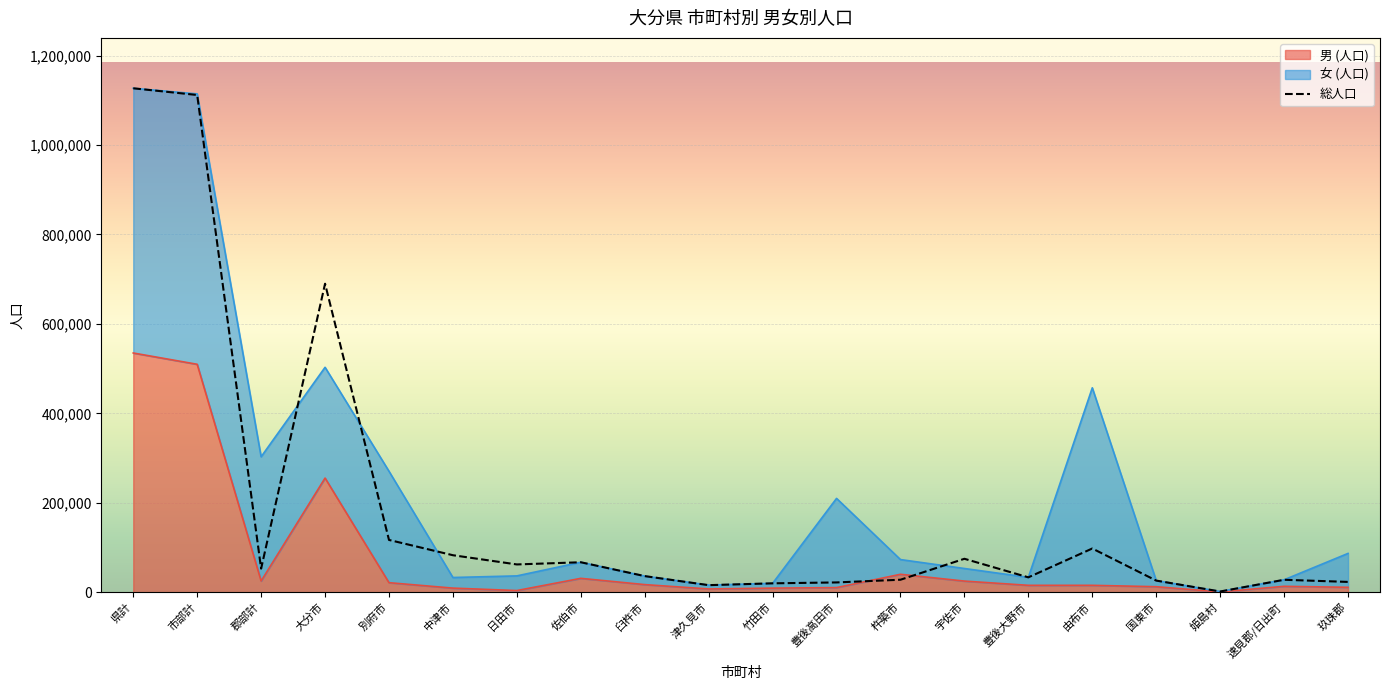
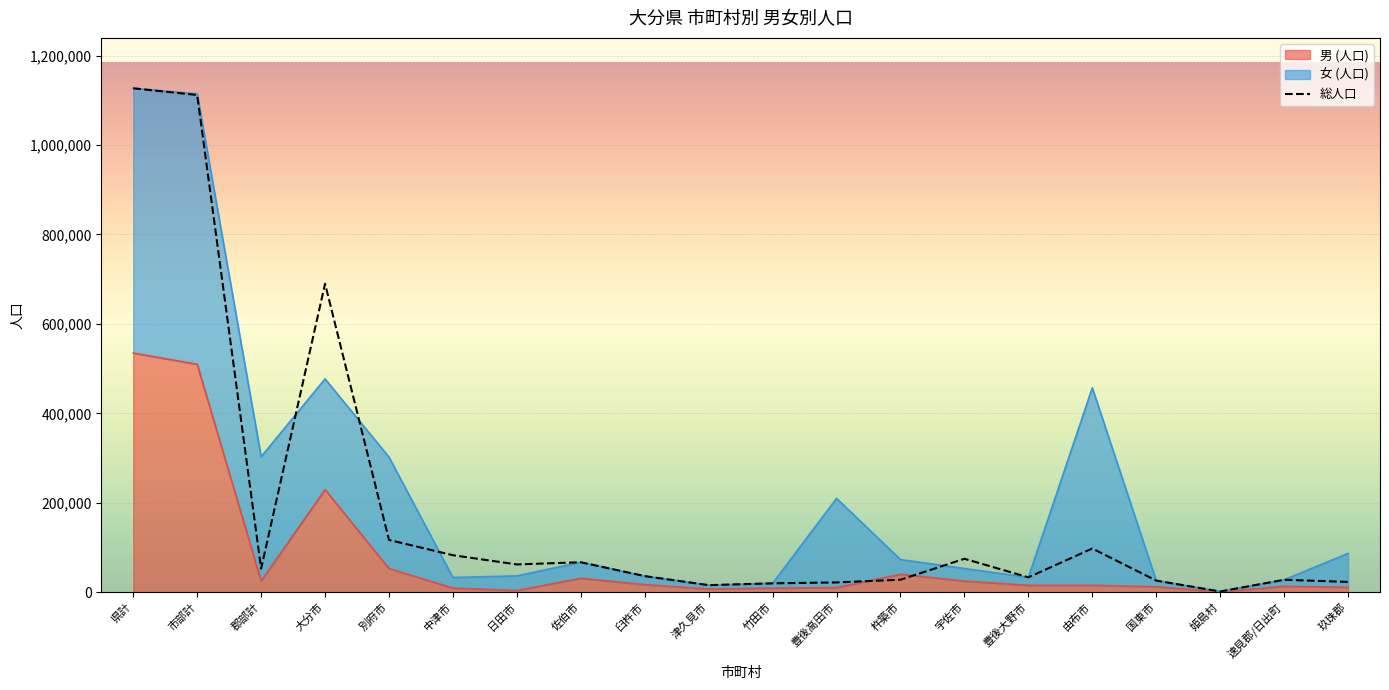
男 (人口), 大分市: 260,000 -> 230,000
男 (人口), 別府市: 20,000 -> 50,000
